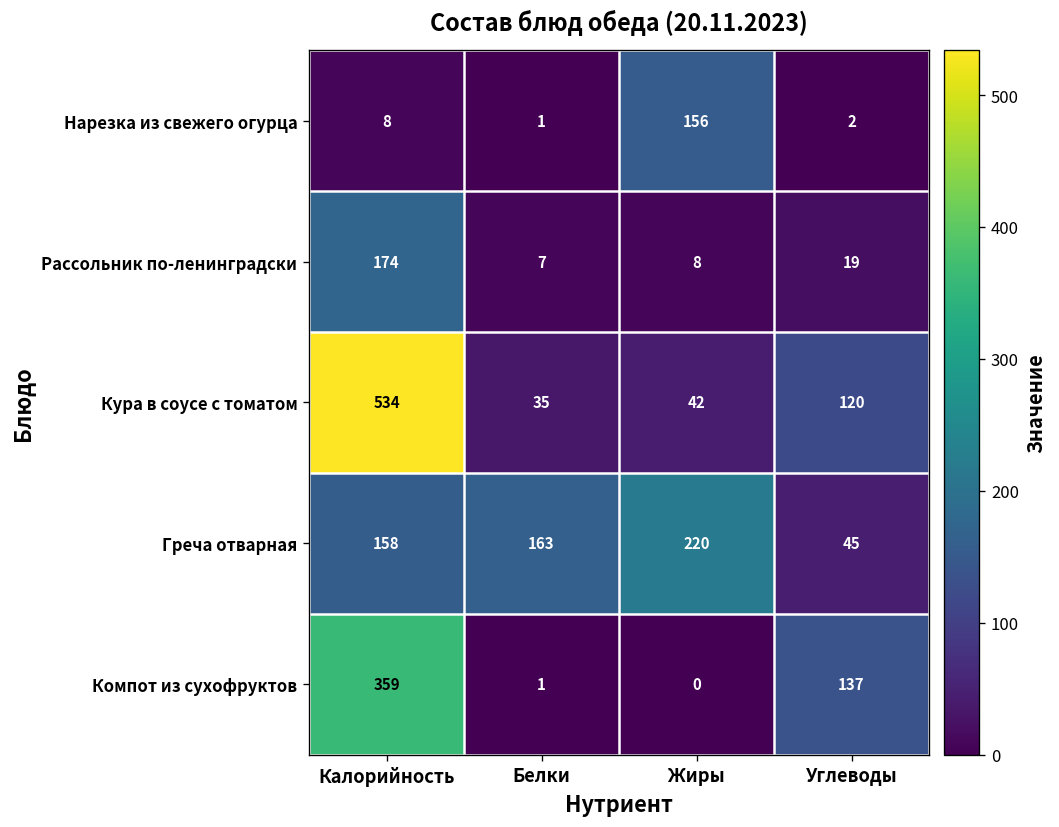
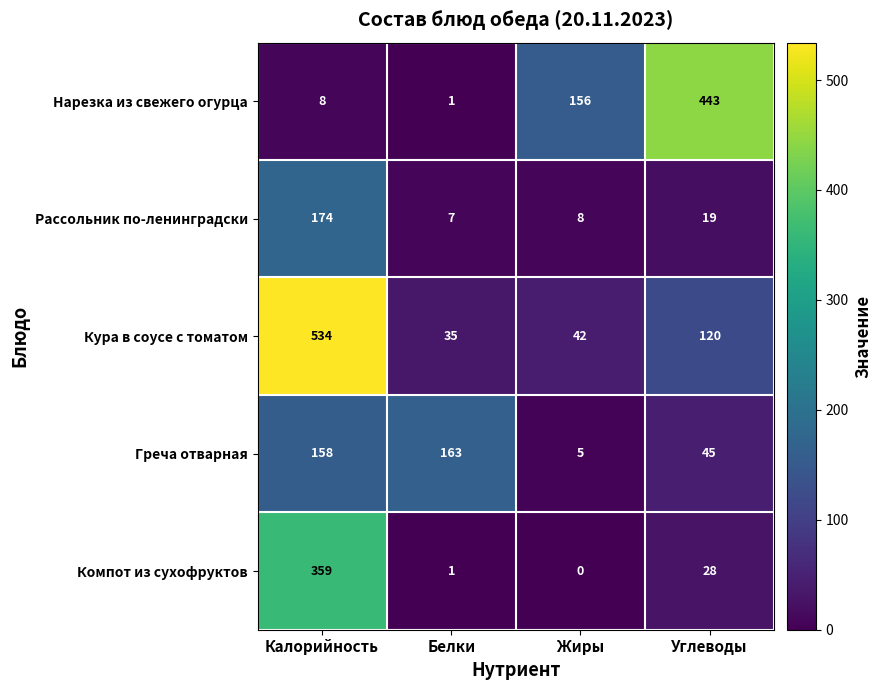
Нарезка из свежего огурца, Углеводы: 2 -> 443
Греча отварная, Жиры: 220 -> 5
Компот из сухофруктов, Углеводы: 137 -> 28
